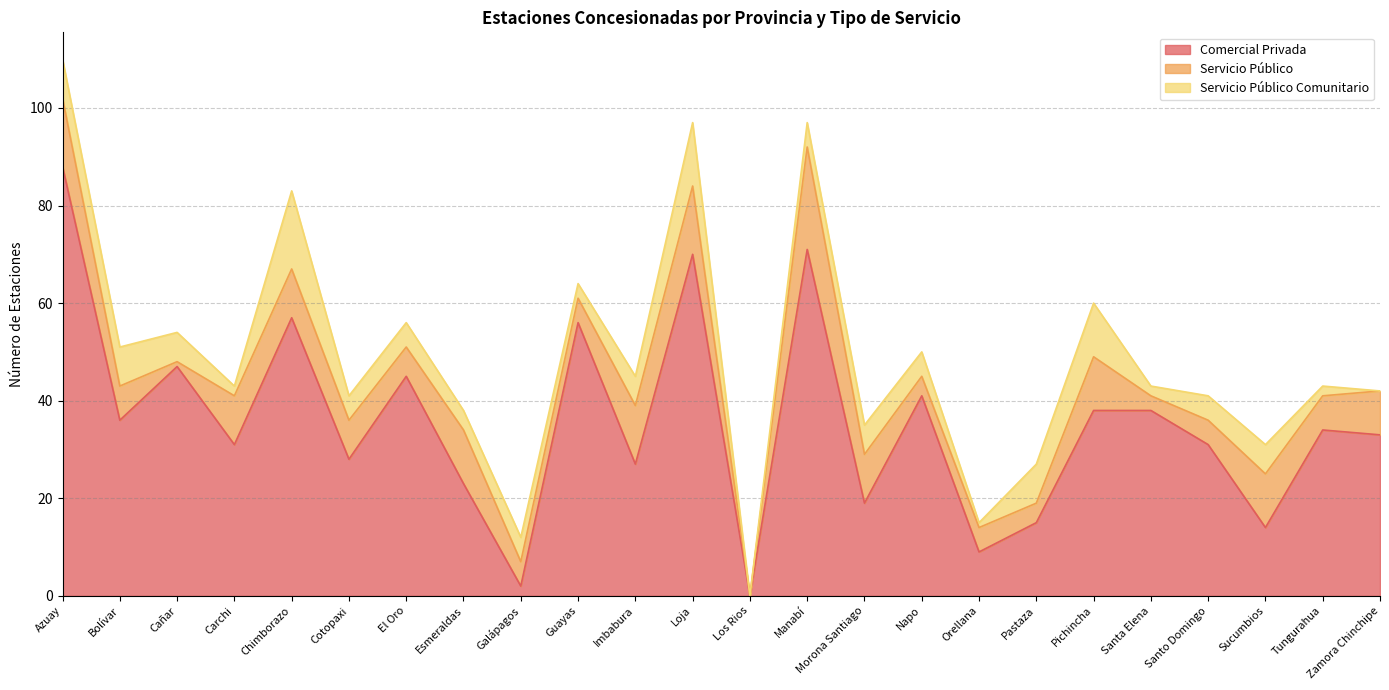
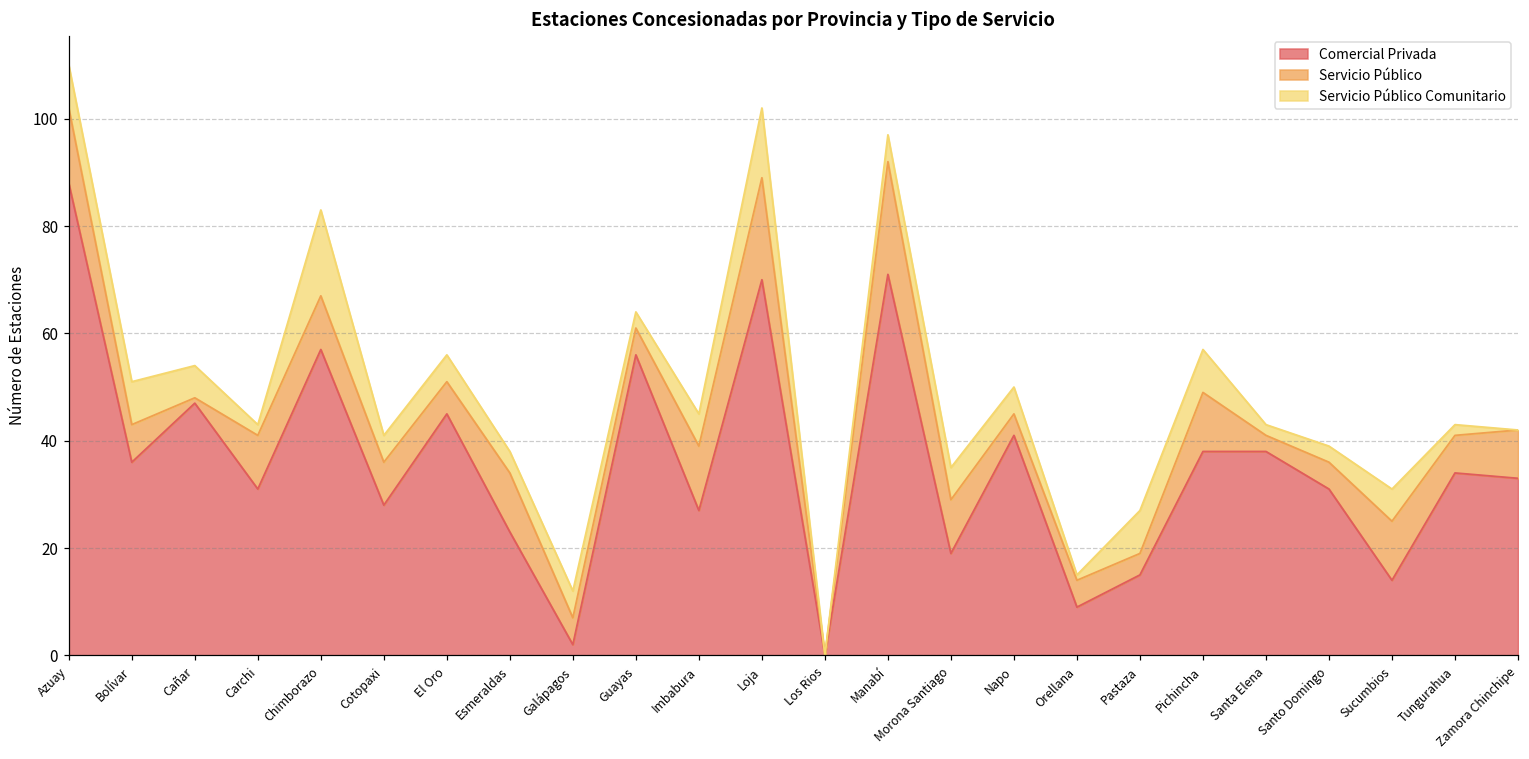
Servicio Público, Loja: 14 -> 19
Servicio Público Comunitario, Pichincha: 11 -> 8
Servicio Público Comunitario, Santo Domingo: 5 -> 3
